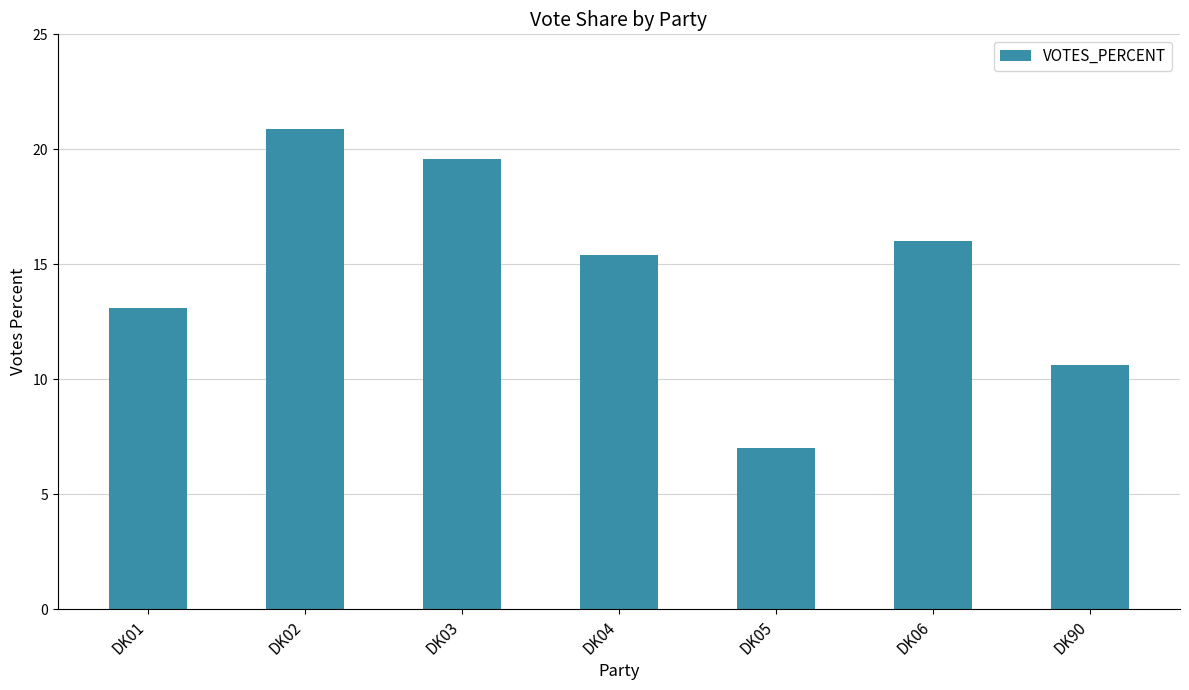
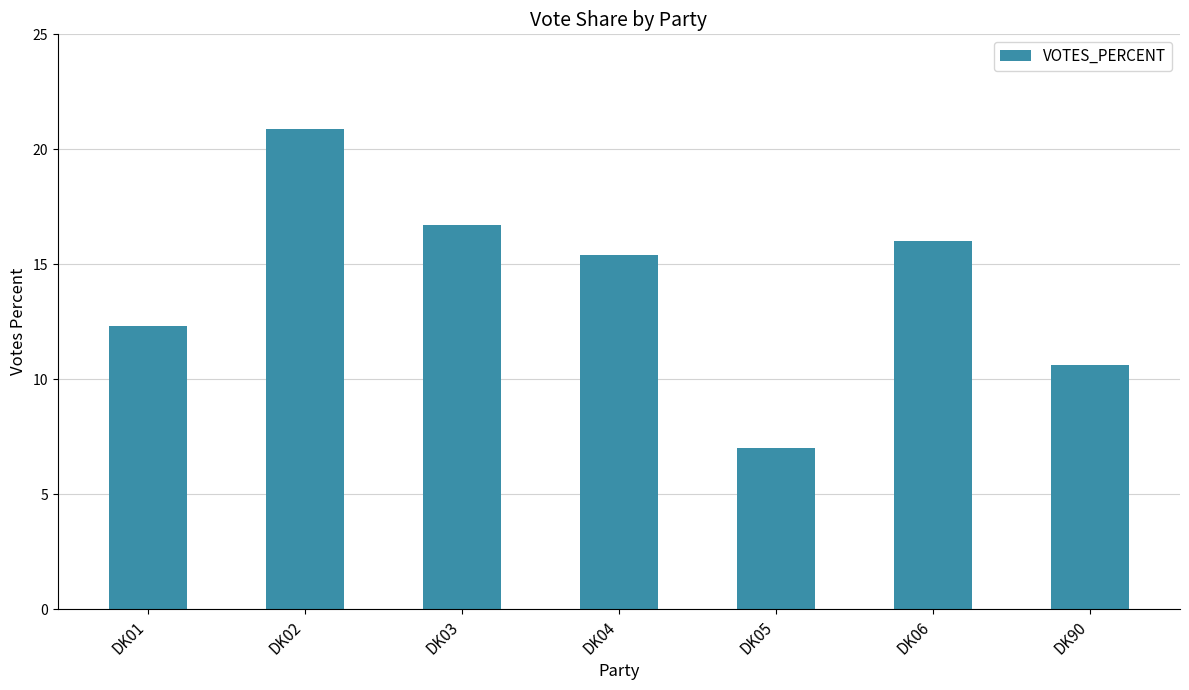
DK01: 13.1 -> 12.3
DK03: 19.6 -> 16.7
